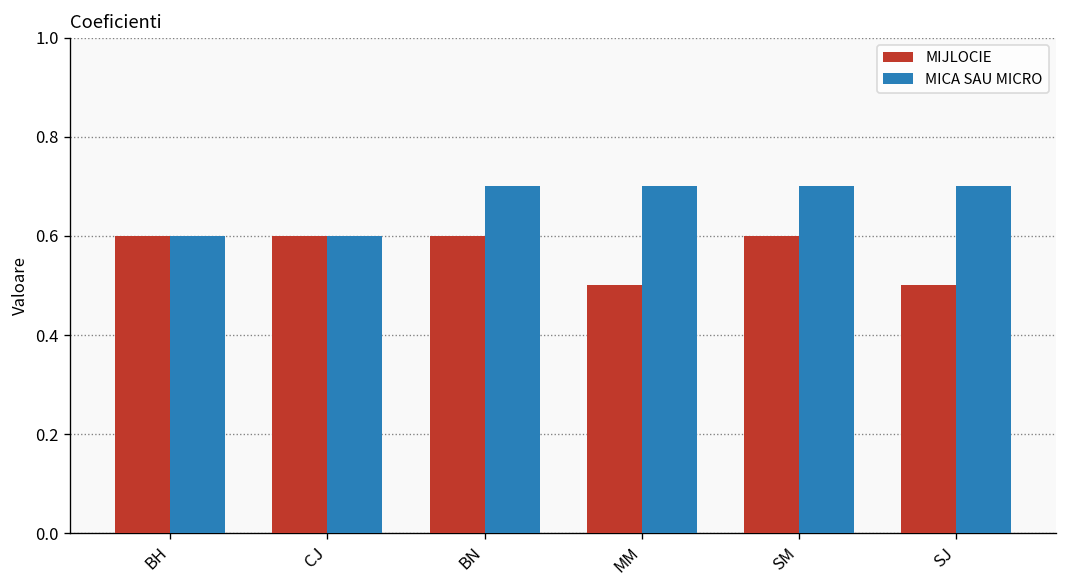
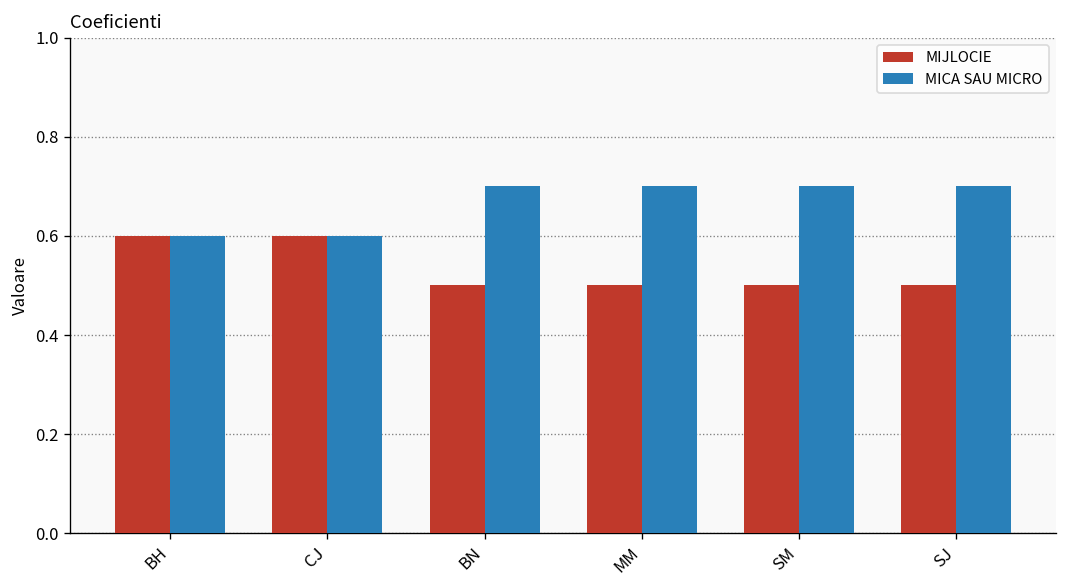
MIJLOCIE, BN: 0.6 -> 0.5
MIJLOCIE, SM: 0.6 -> 0.5
